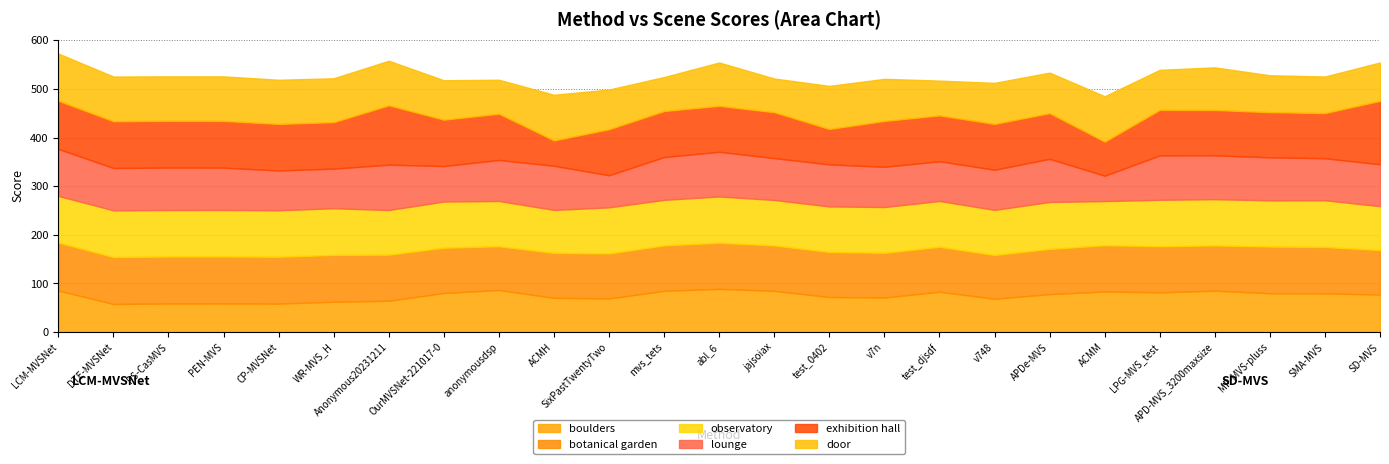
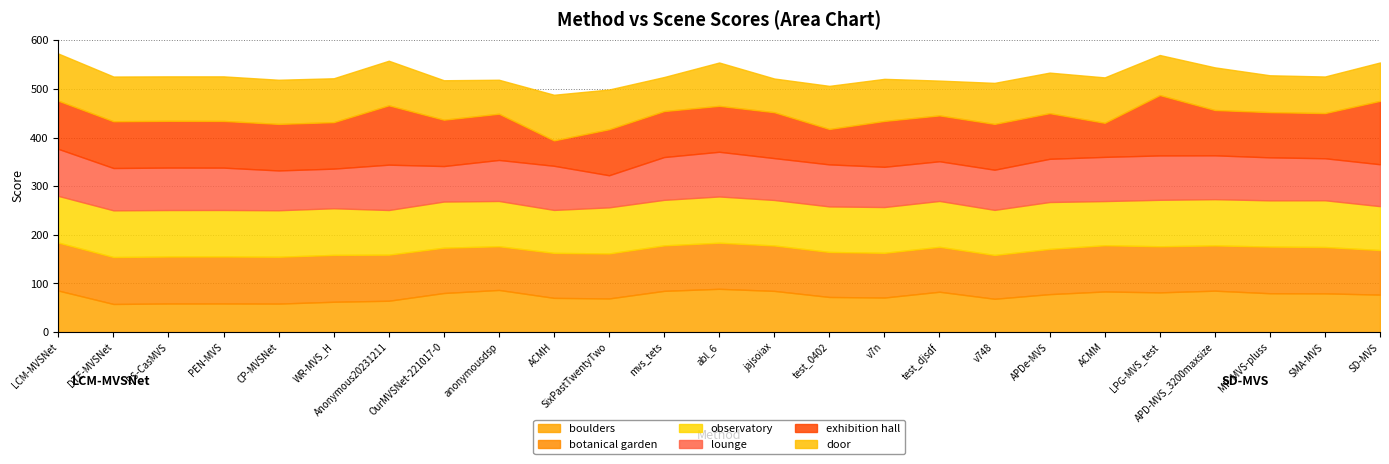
lounge, ACMM: 50 -> 90
exhibition hall, LPG-MVS_test: 90 -> 120
